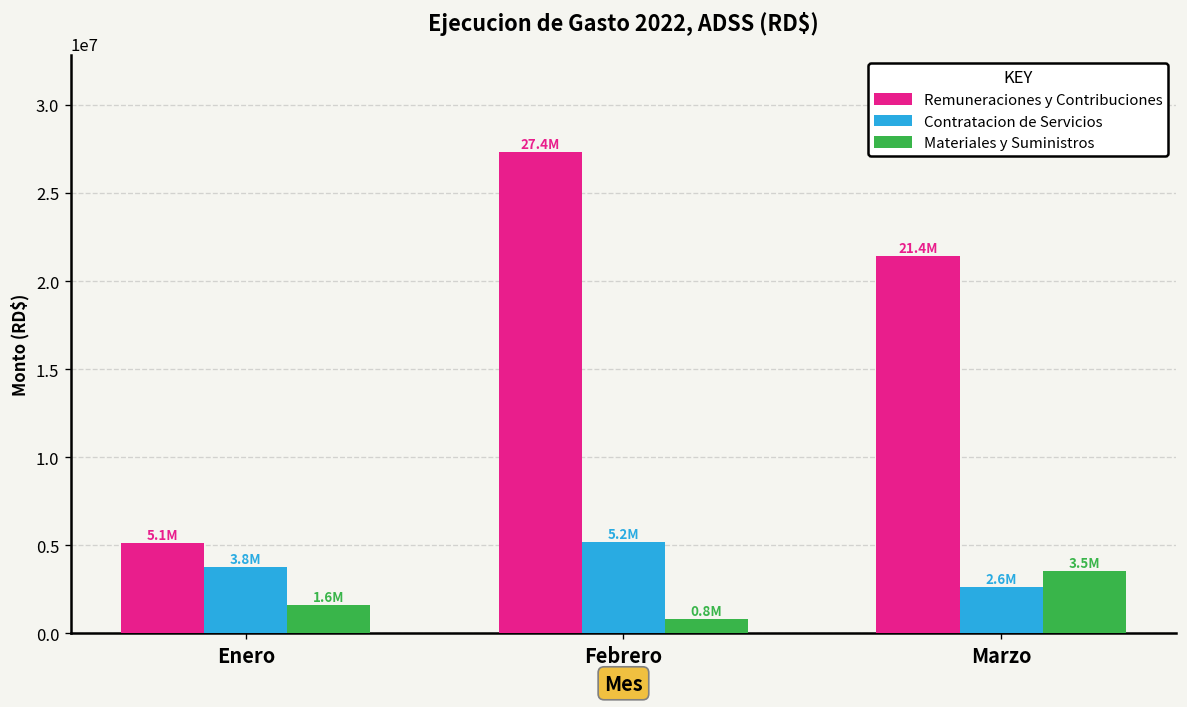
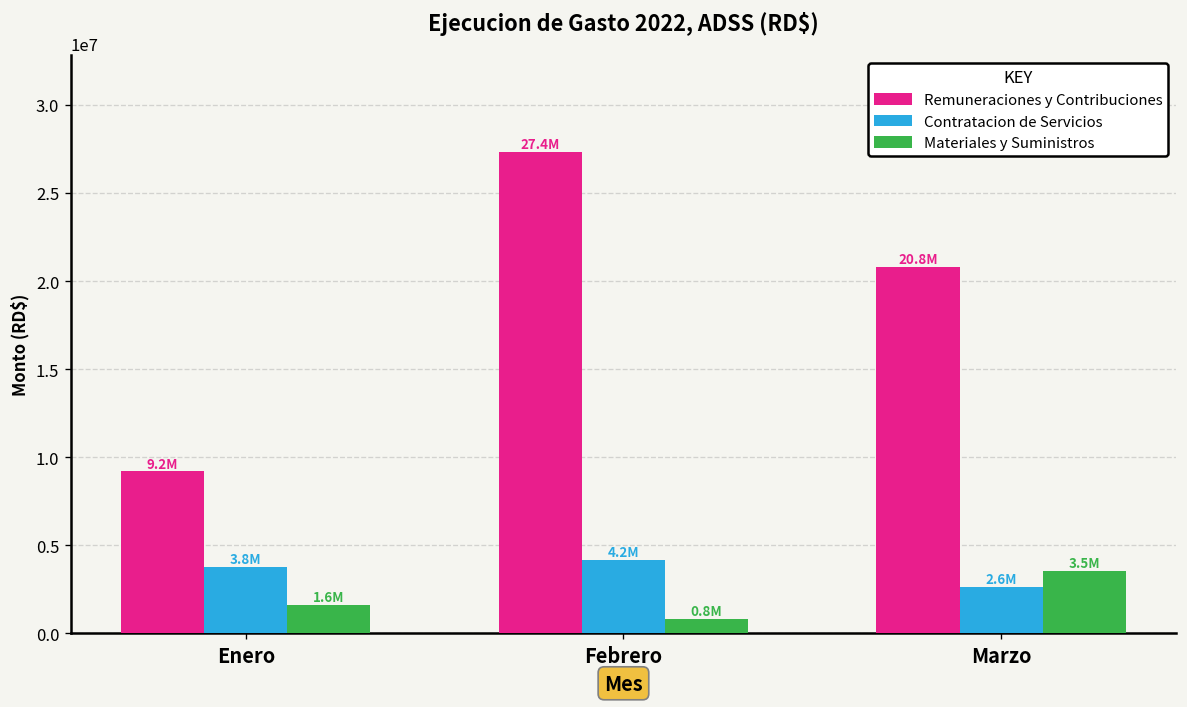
Remuneraciones y Contribuciones, Enero: 5.1M -> 9.2M
Contratacion de Servicios, Febrero: 5.2M -> 4.2M
Remuneraciones y Contribuciones, Marzo: 21.4M -> 20.8M
